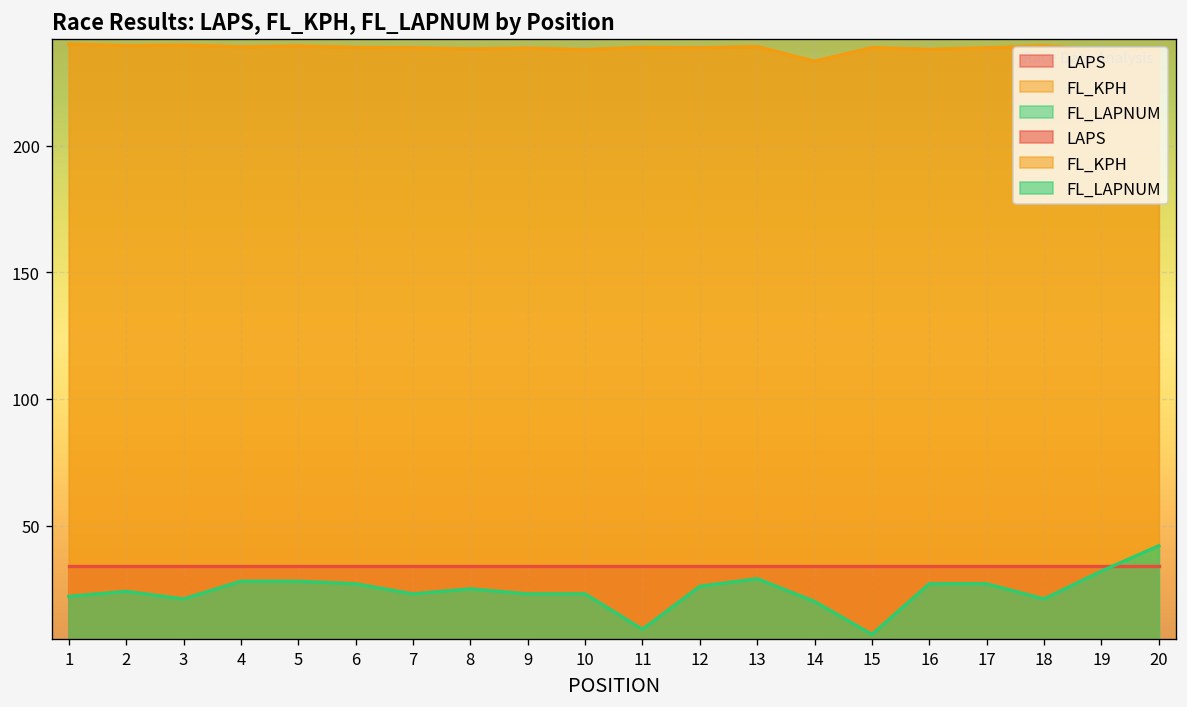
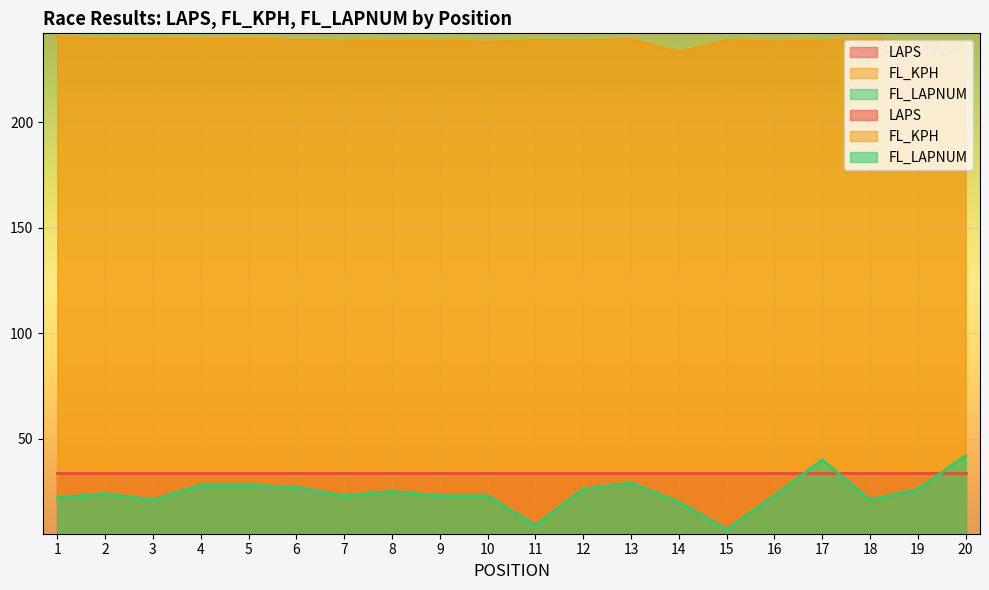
FL_LAPNUM, 16: 27 -> 23
FL_LAPNUM, 17: 27 -> 40
FL_LAPNUM, 19: 32 -> 26
